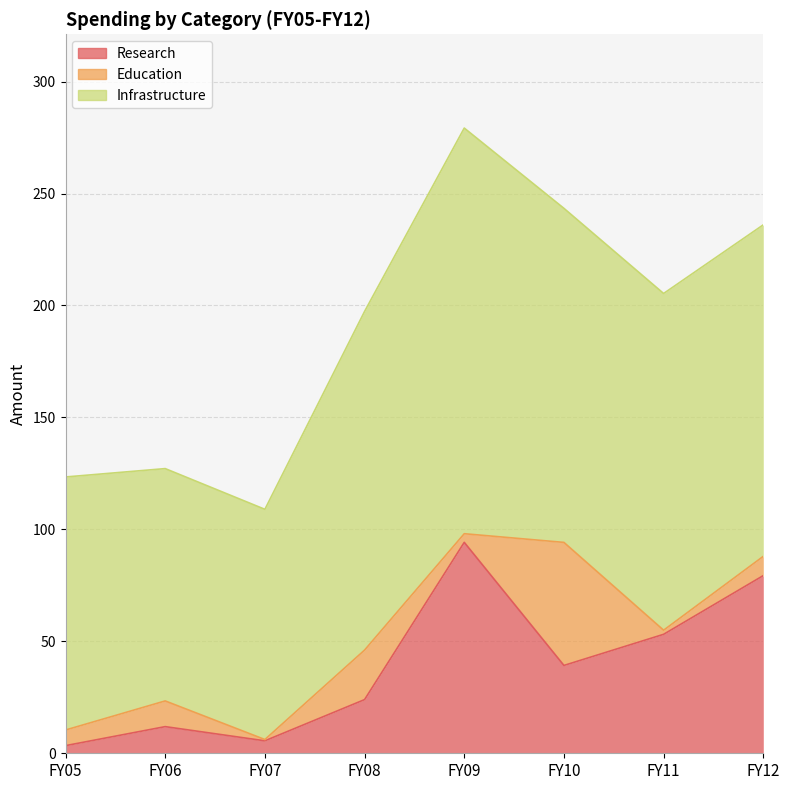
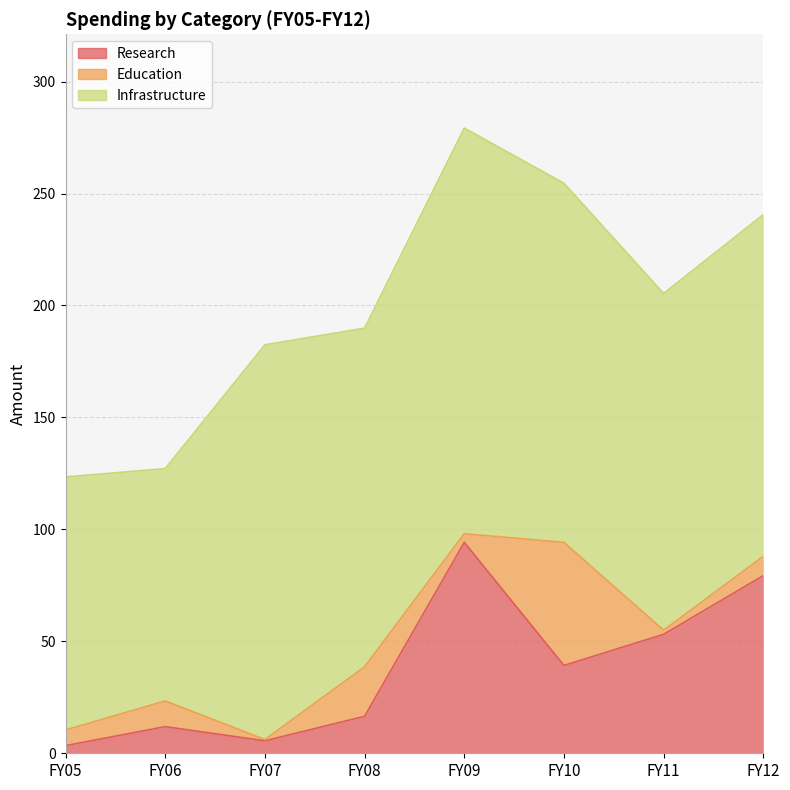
Infrastructure, FY07: 103 -> 176
Research, FY08: 24 -> 17
Infrastructure, FY10: 149 -> 160
Infrastructure, FY12: 148 -> 153
